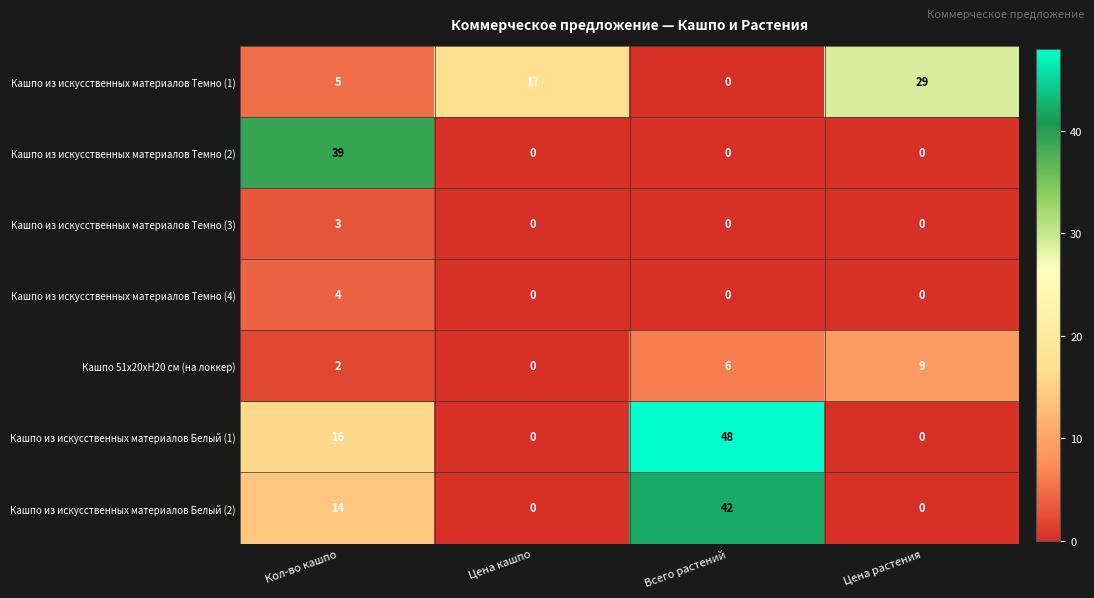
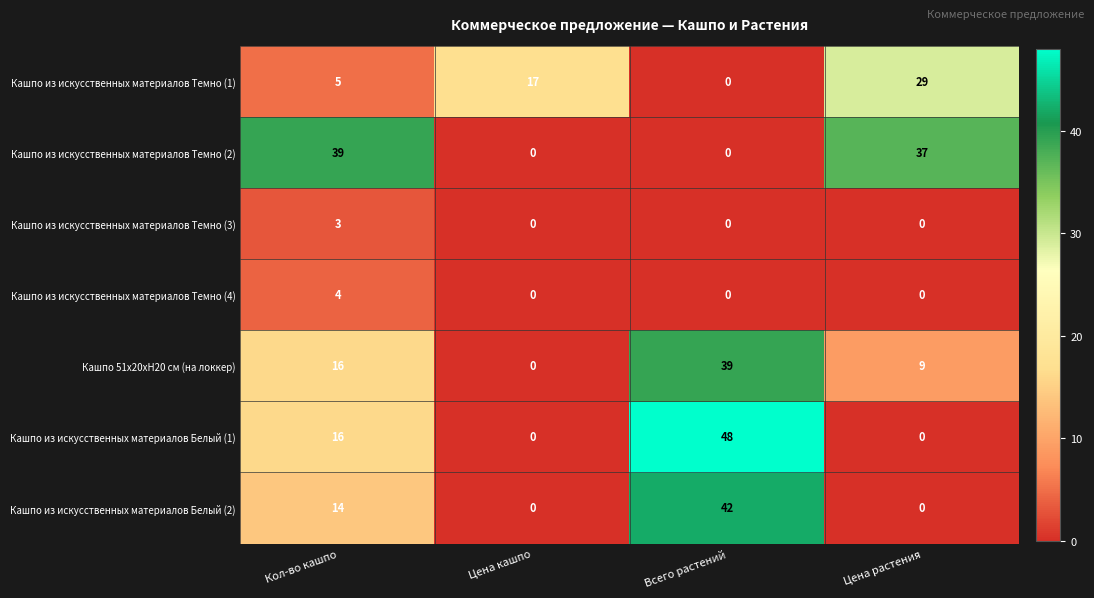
Кашпо из искусственных материалов Темно (2), Цена растения: 0 -> 37
Кашпо 51х20хН20 см (на локкер), Кол-во кашпо: 2 -> 16
Кашпо 51х20хН20 см (на локкер), Всего растений: 6 -> 39
